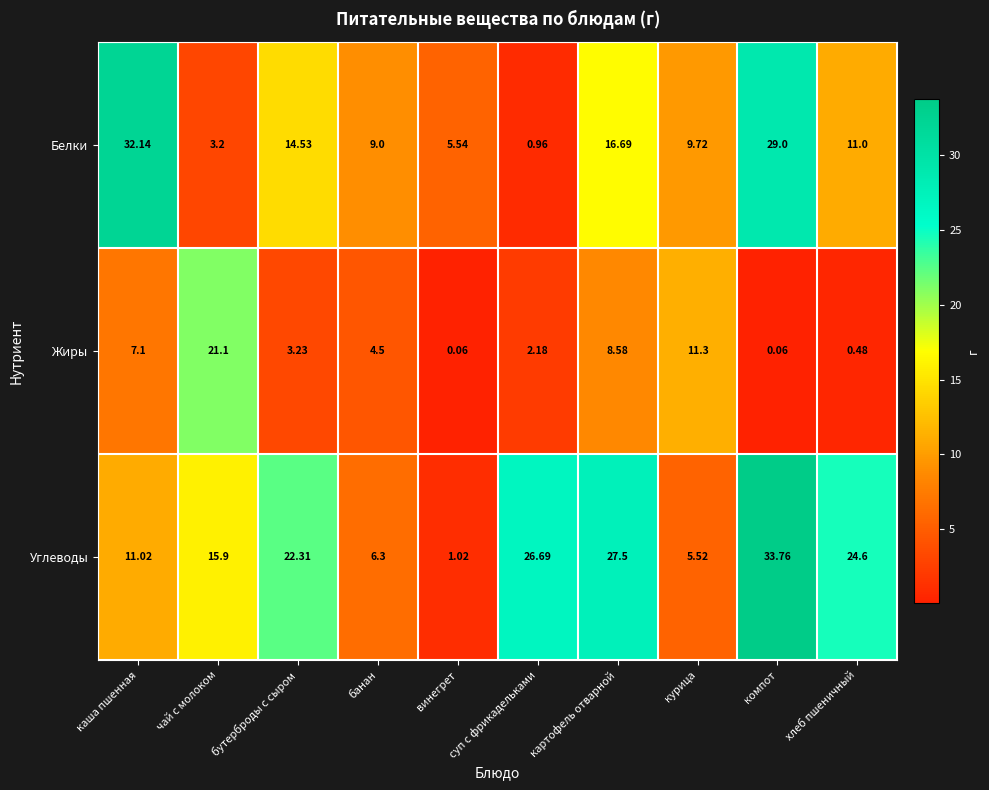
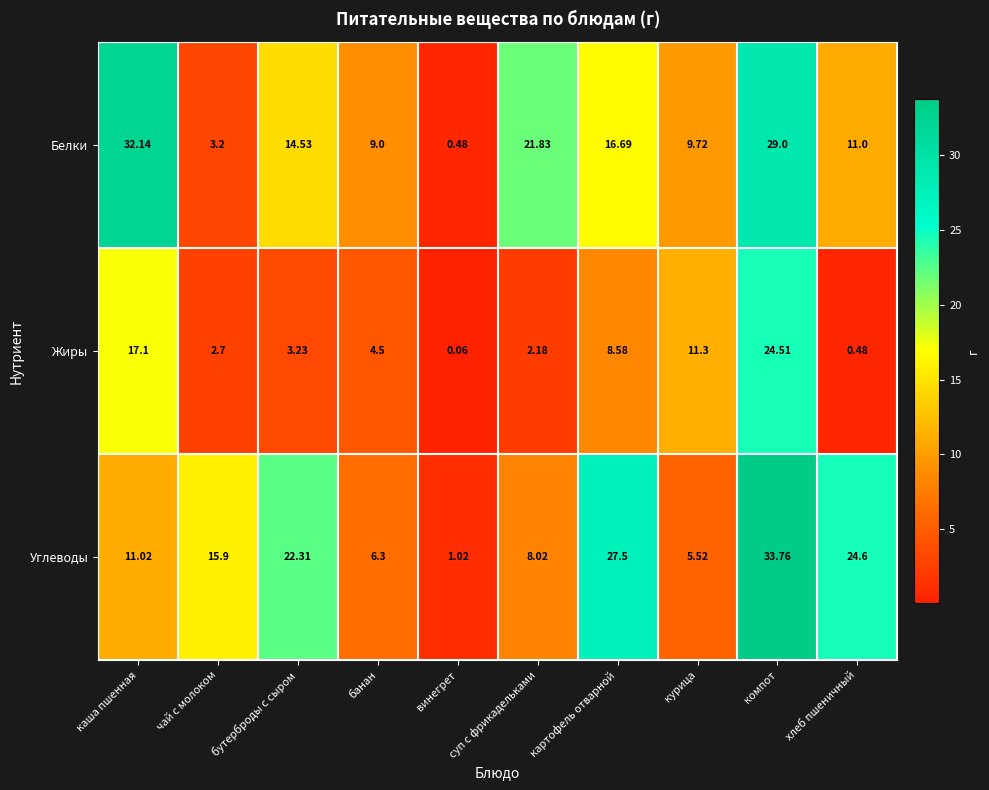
Белки, винегрет: 5.54 -> 0.48
Белки, суп с фрикадельками: 0.96 -> 21.83
Жиры, каша пшенная: 7.1 -> 17.1
Жиры, чай с молоком: 21.1 -> 2.7
Жиры, компот: 0.06 -> 24.51
Углеводы, суп с фрикадельками: 26.69 -> 8.02
